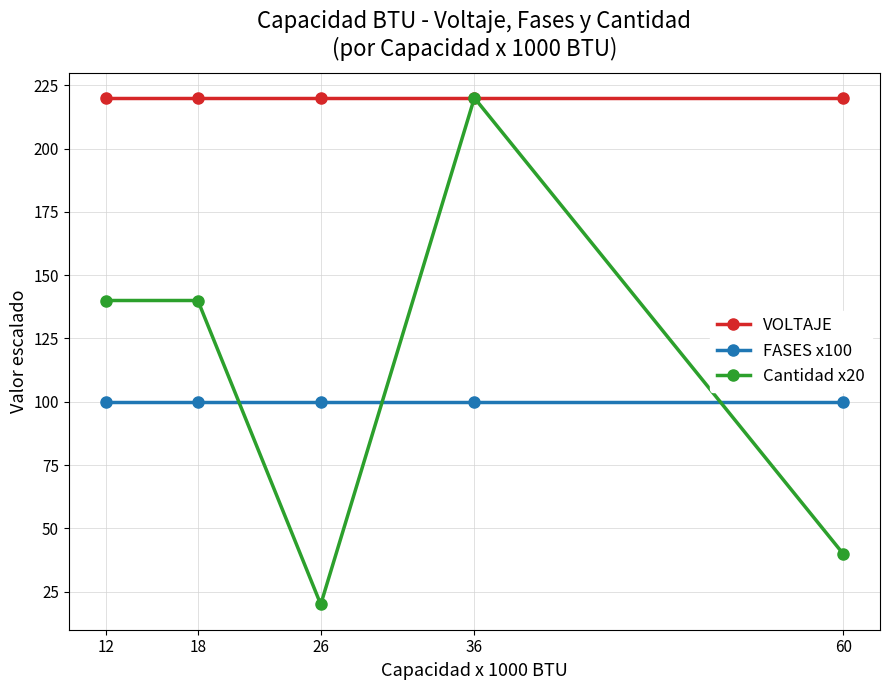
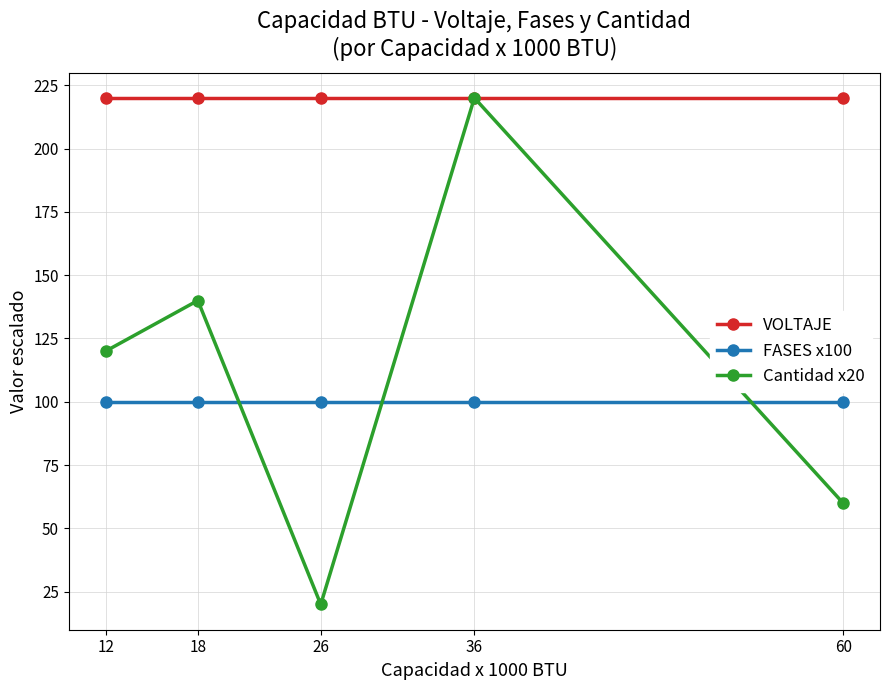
Cantidad x20, 12: 140 -> 120
Cantidad x20, 60: 40 -> 60
